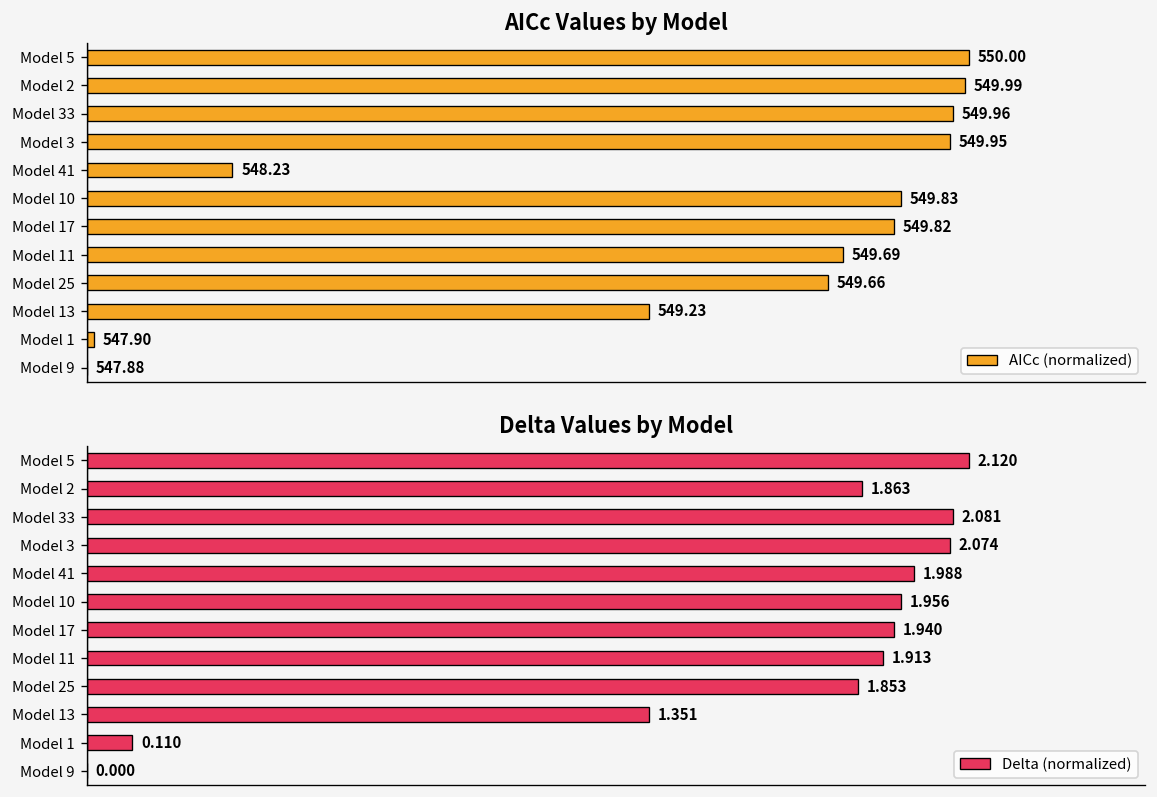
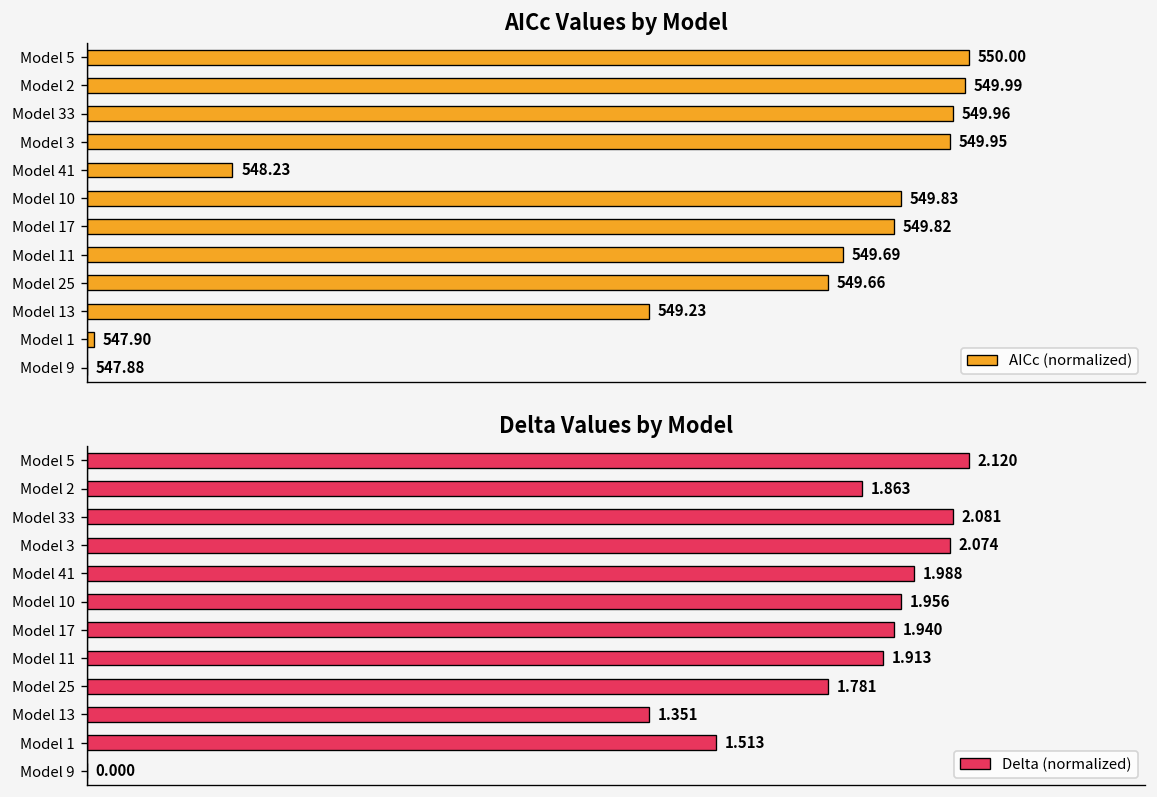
Delta Values by Model, Model 25: 1.853 -> 1.781
Delta Values by Model, Model 1: 0.110 -> 1.513
